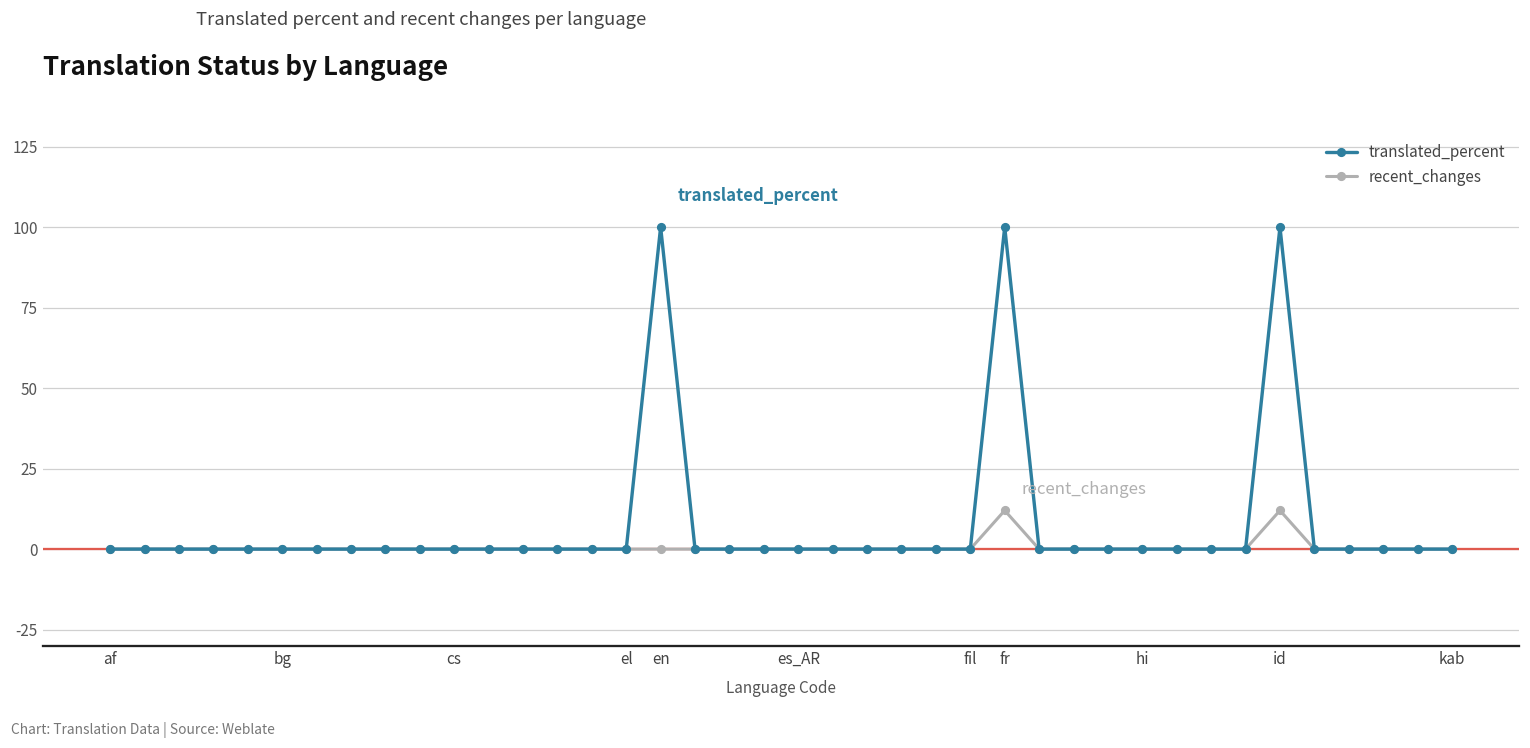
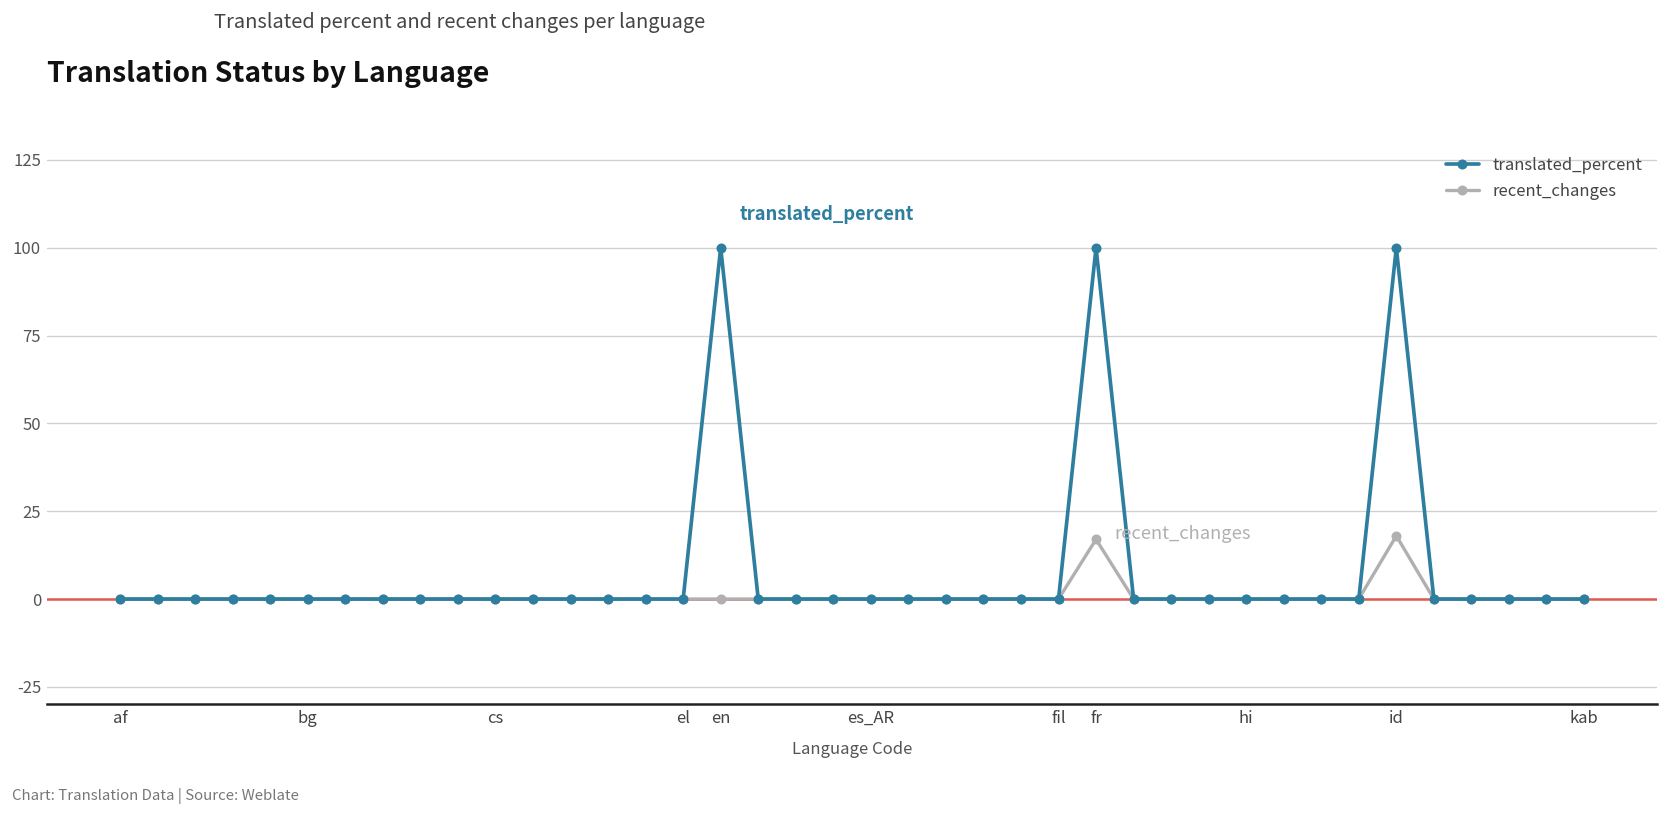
recent_changes, fr: 12 -> 17
recent_changes, id: 12 -> 18
